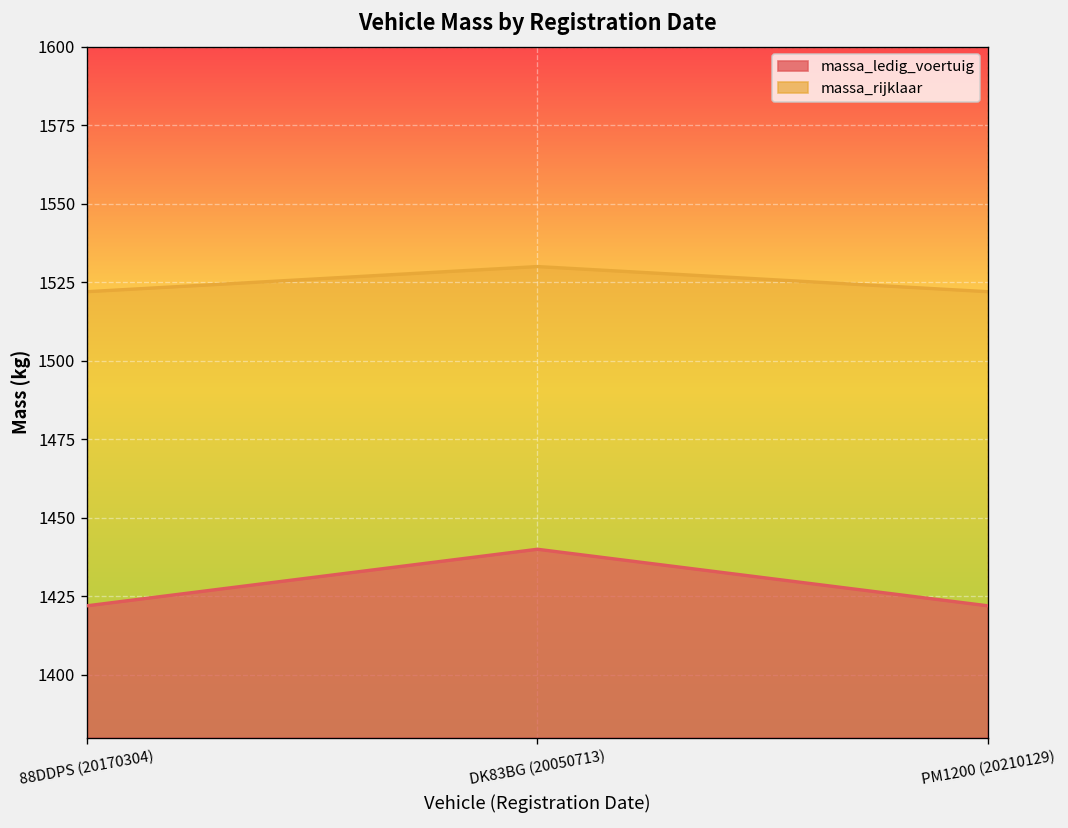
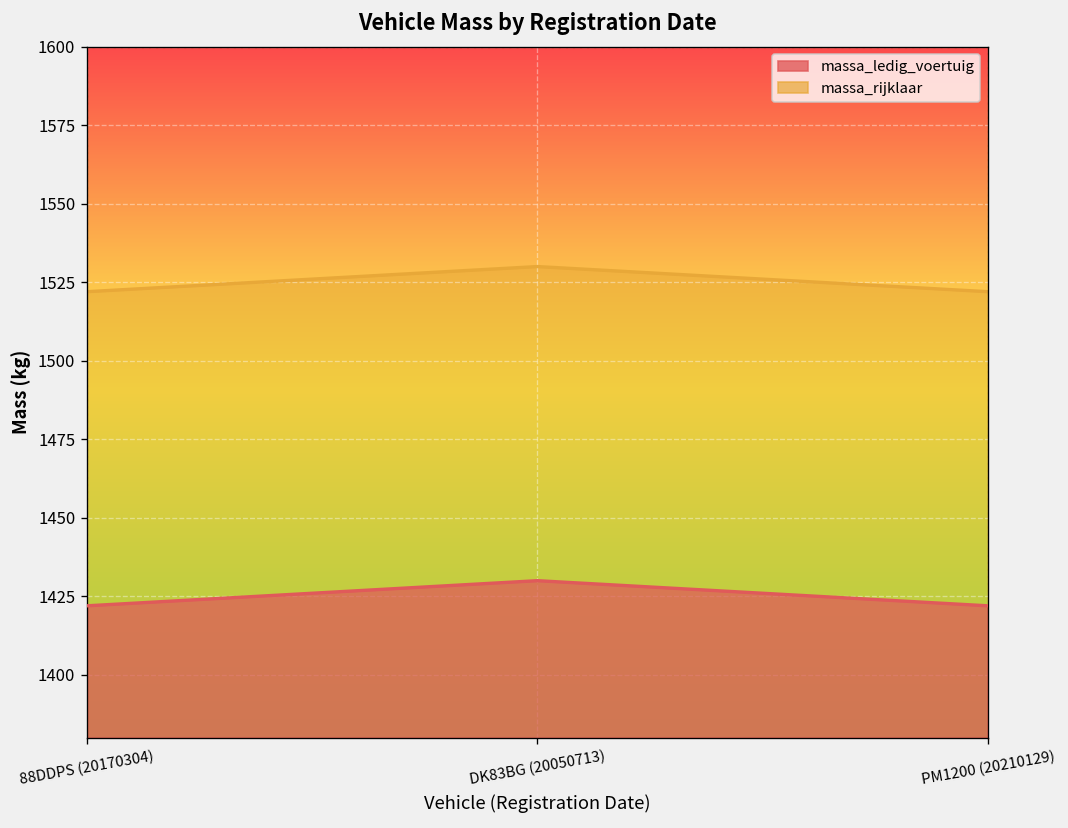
massa_ledig_voertuig, DK83BG (20050713): 1440 -> 1430
